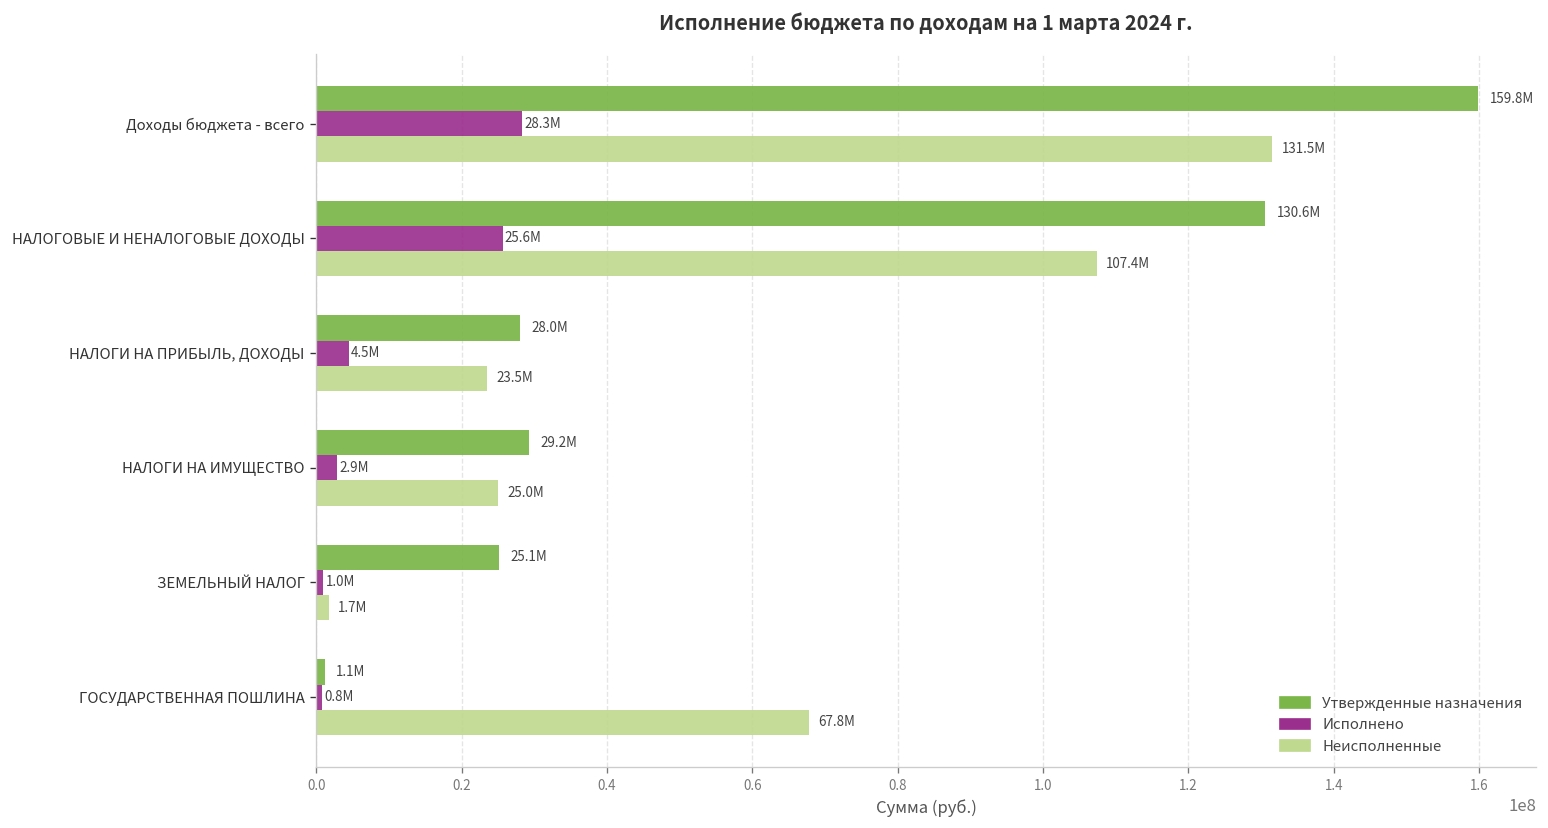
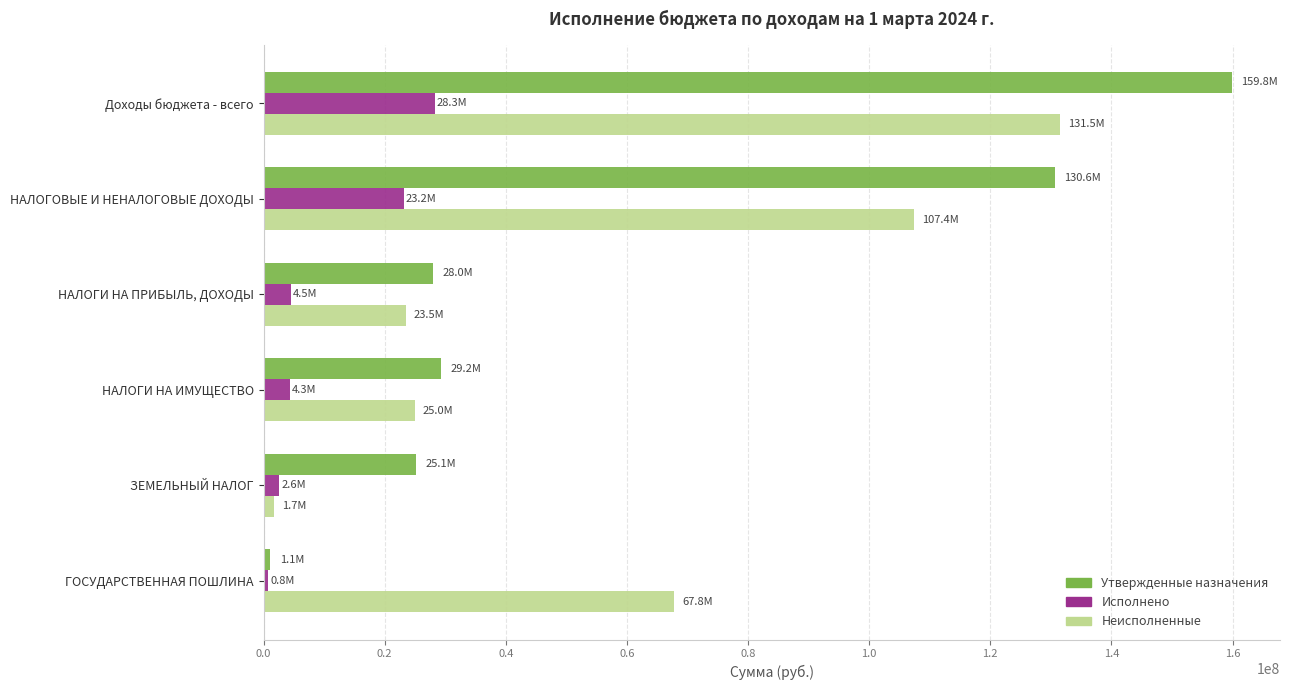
Исполнено, НАЛОГОВЫЕ И НЕНАЛОГОВЫЕ ДОХОДЫ: 25.6M -> 23.2M
Исполнено, НАЛОГИ НА ИМУЩЕСТВО: 2.9M -> 4.3M
Исполнено, ЗЕМЕЛЬНЫЙ НАЛОГ: 1.0M -> 2.6M
